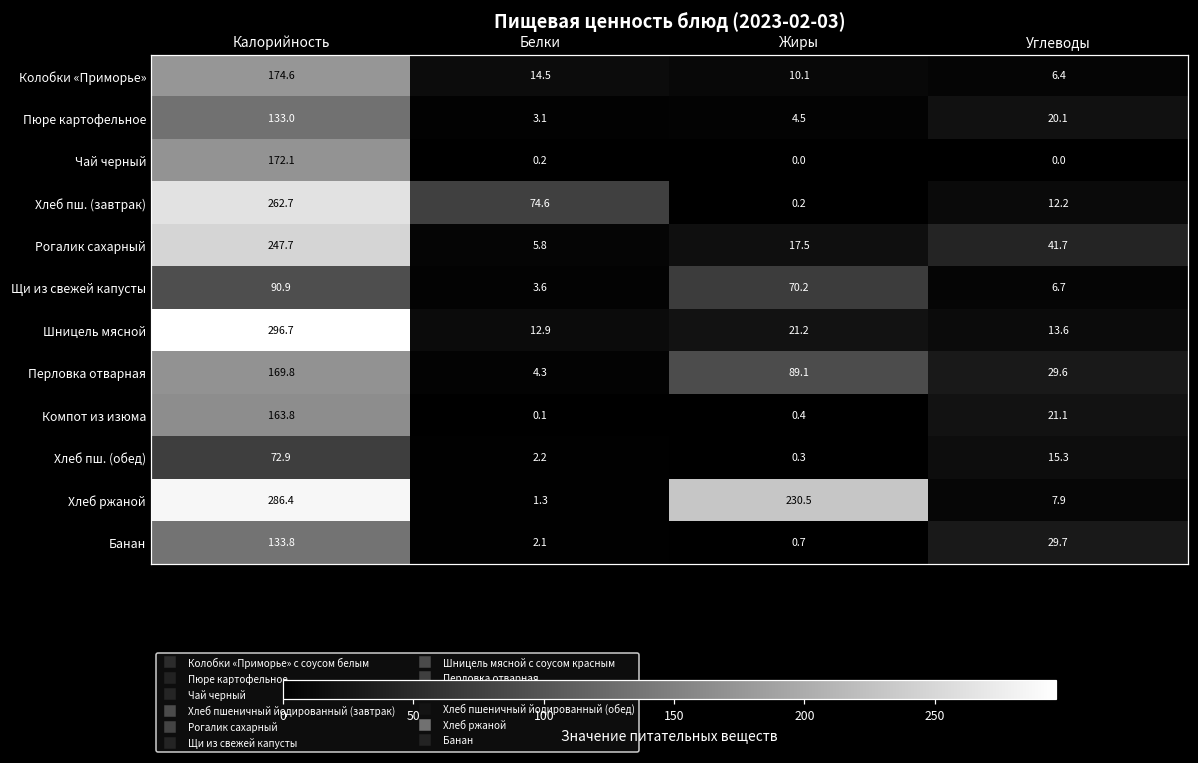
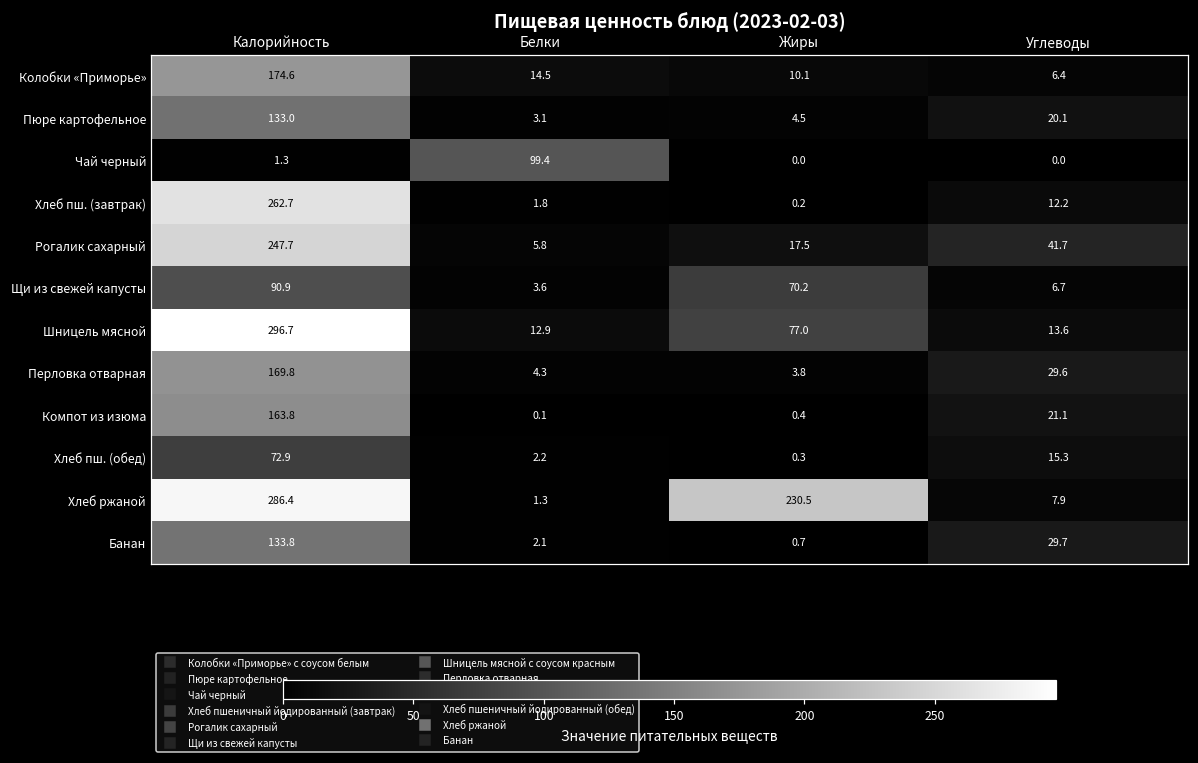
Чай черный, Калорийность: 172.1 -> 1.3
Чай черный, Белки: 0.2 -> 99.4
Хлеб пш. (завтрак), Белки: 74.6 -> 1.8
Шницель мясной, Жиры: 21.2 -> 77.0
Перловка отварная, Жиры: 89.1 -> 3.8
